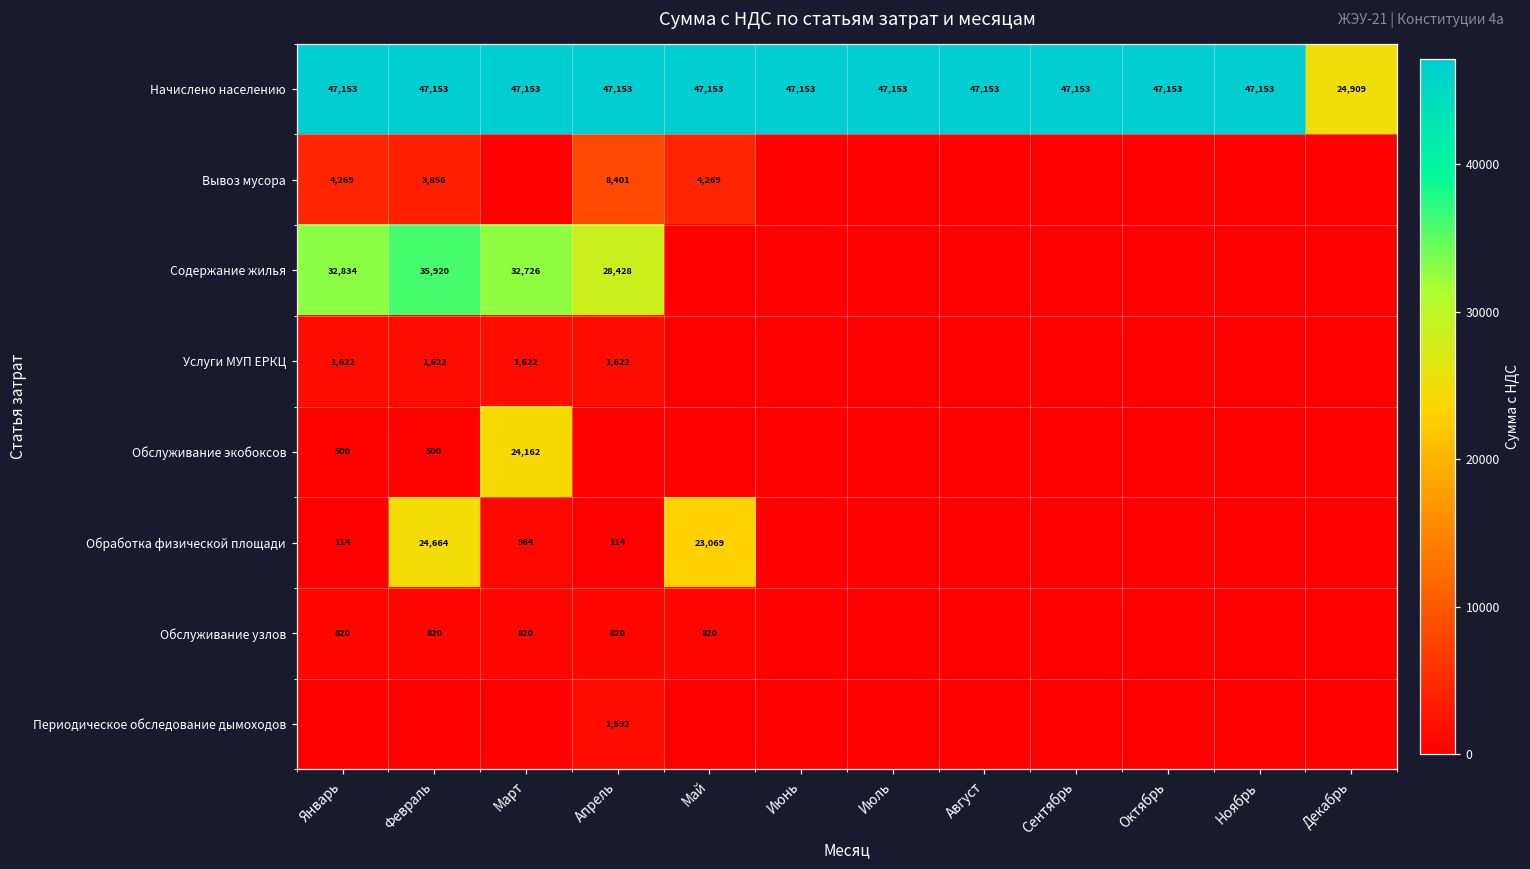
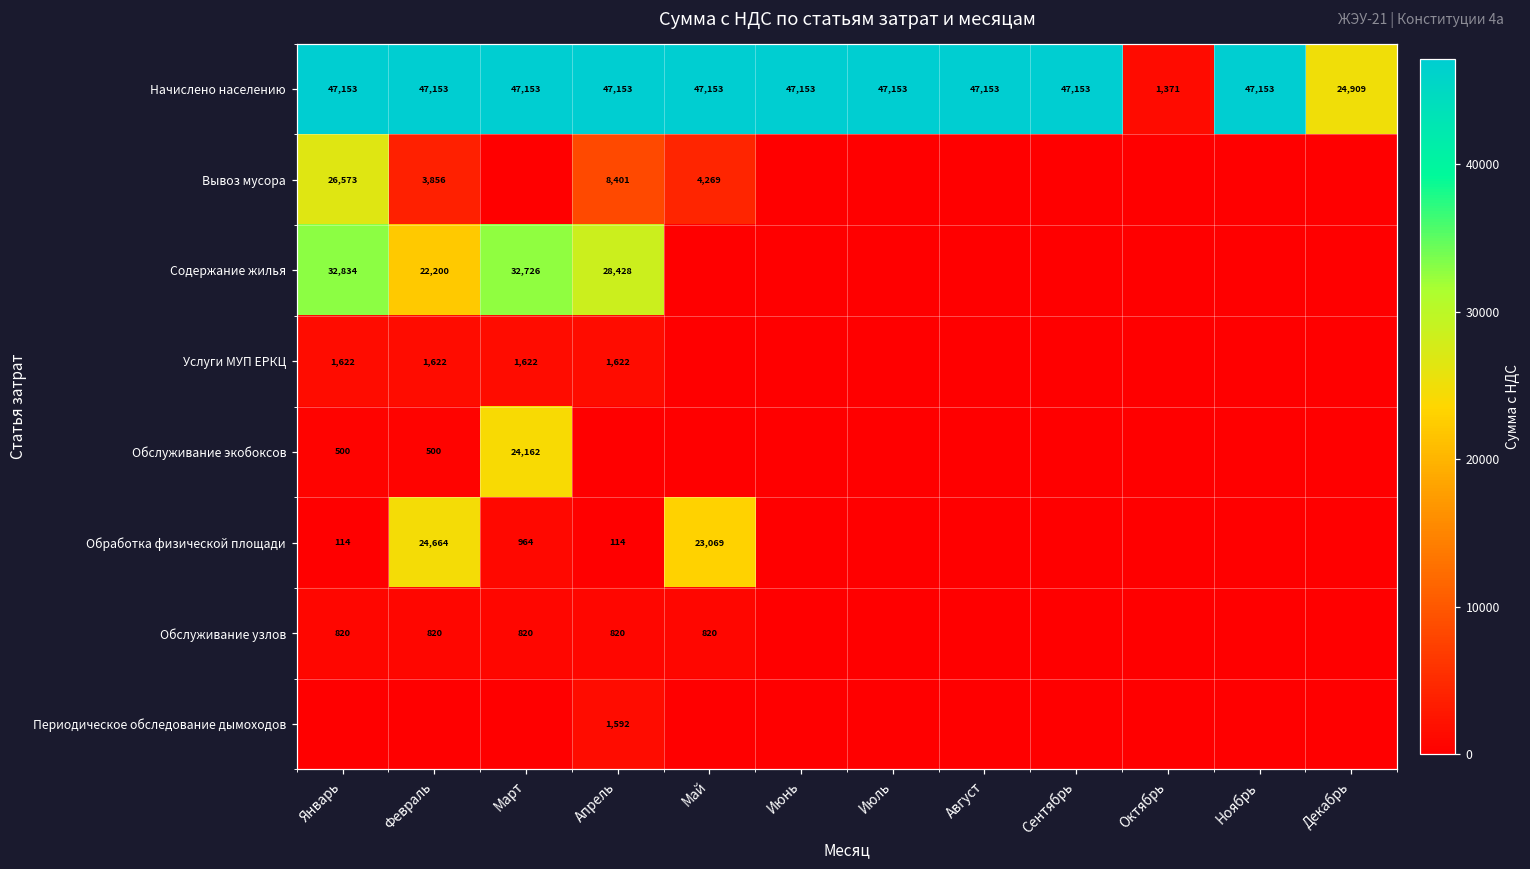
Начислено населению, Октябрь: 47,153 -> 1,371
Вывоз мусора, Январь: 4,269 -> 26,573
Содержание жилья, Февраль: 35,920 -> 22,200
